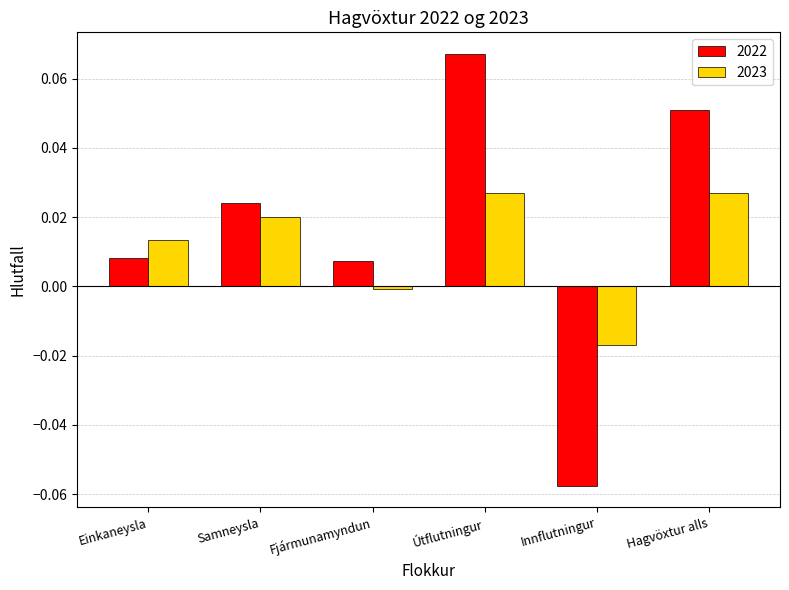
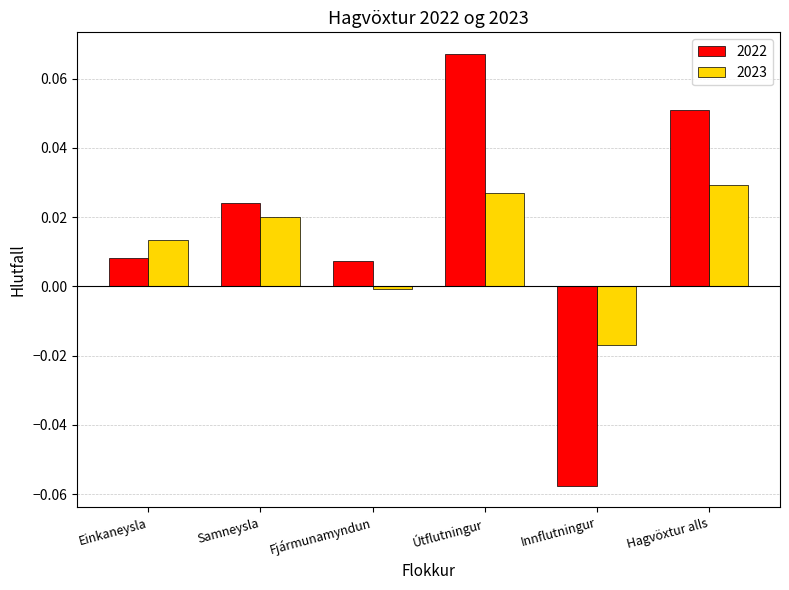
2023, Hagvöxtur alls: 0.027 -> 0.029
